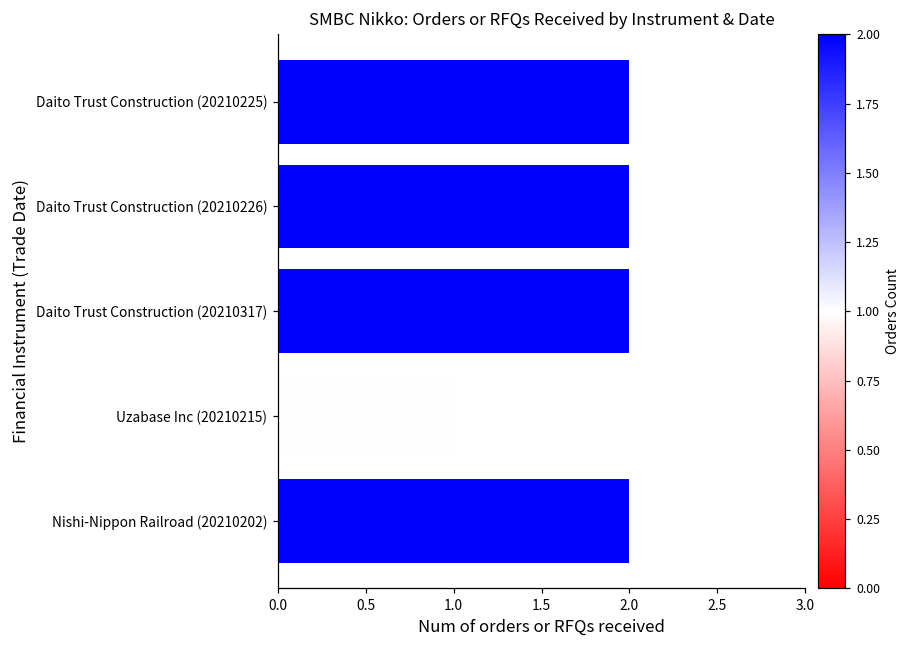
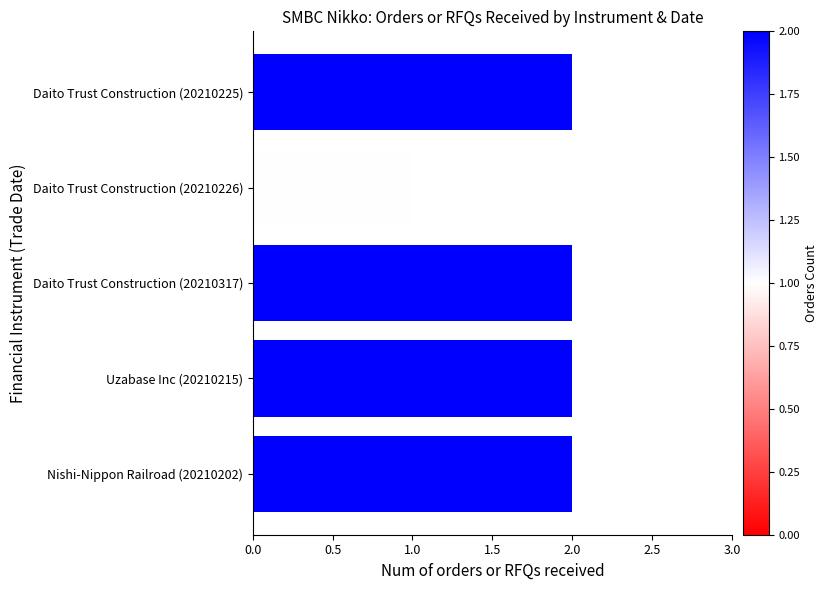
Daito Trust Construction (20210226): 2 -> 1
Uzabase Inc (20210215): 1 -> 2
